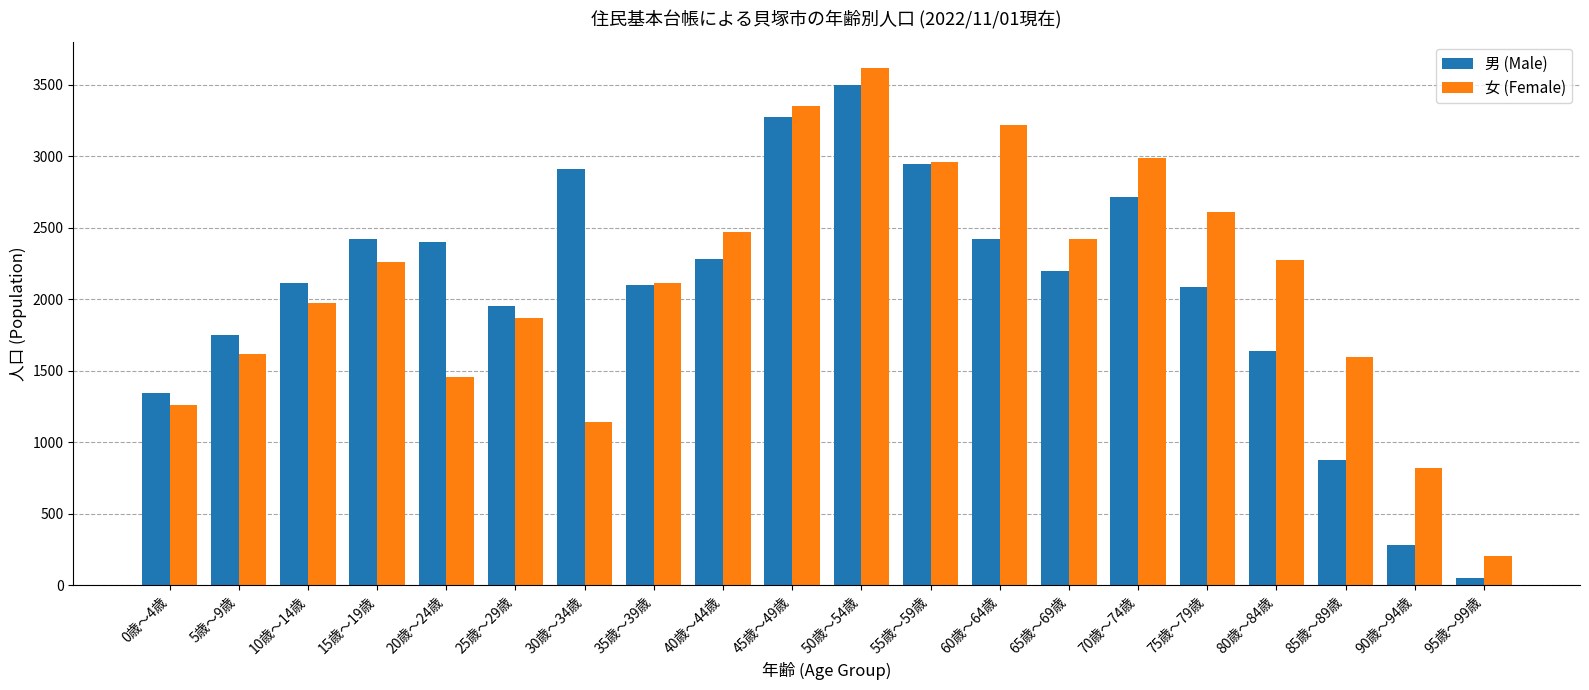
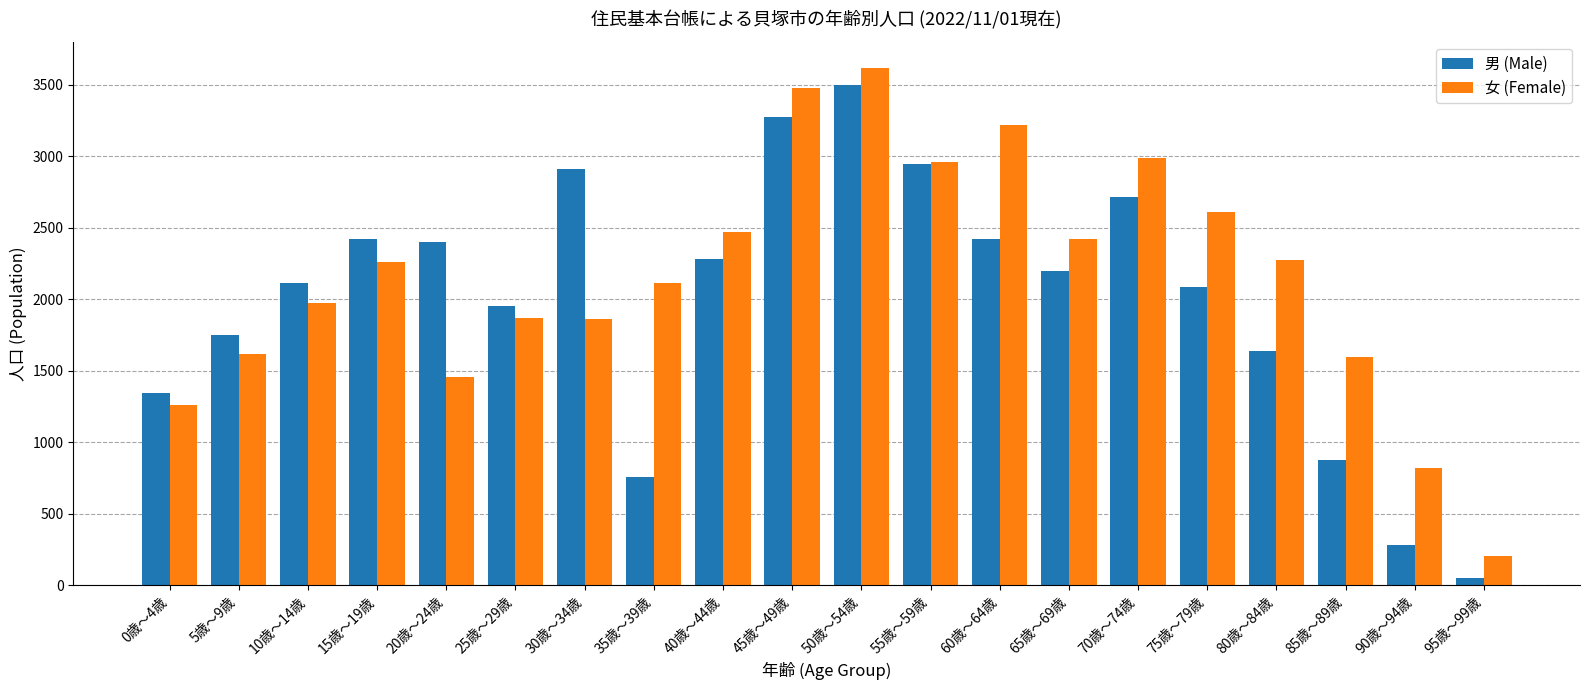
女 (Female), 30歳～34歳: 1140 -> 1860
男 (Male), 35歳～39歳: 2100 -> 760
女 (Female), 45歳～49歳: 3350 -> 3470
